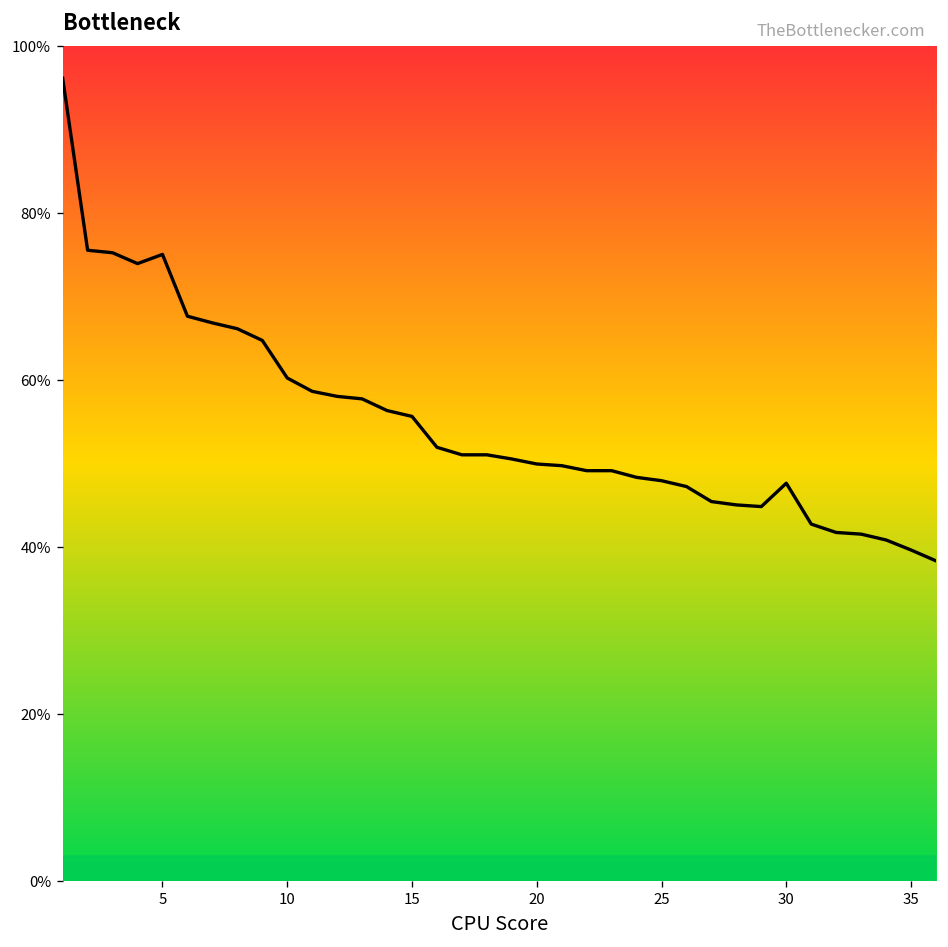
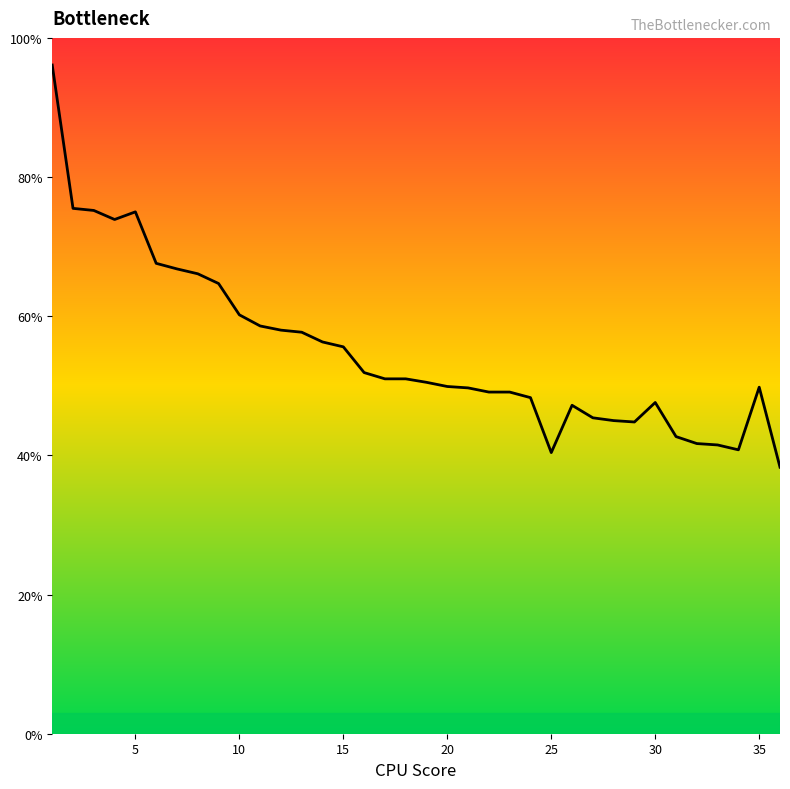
25: 48% -> 40%
35: 40% -> 50%
